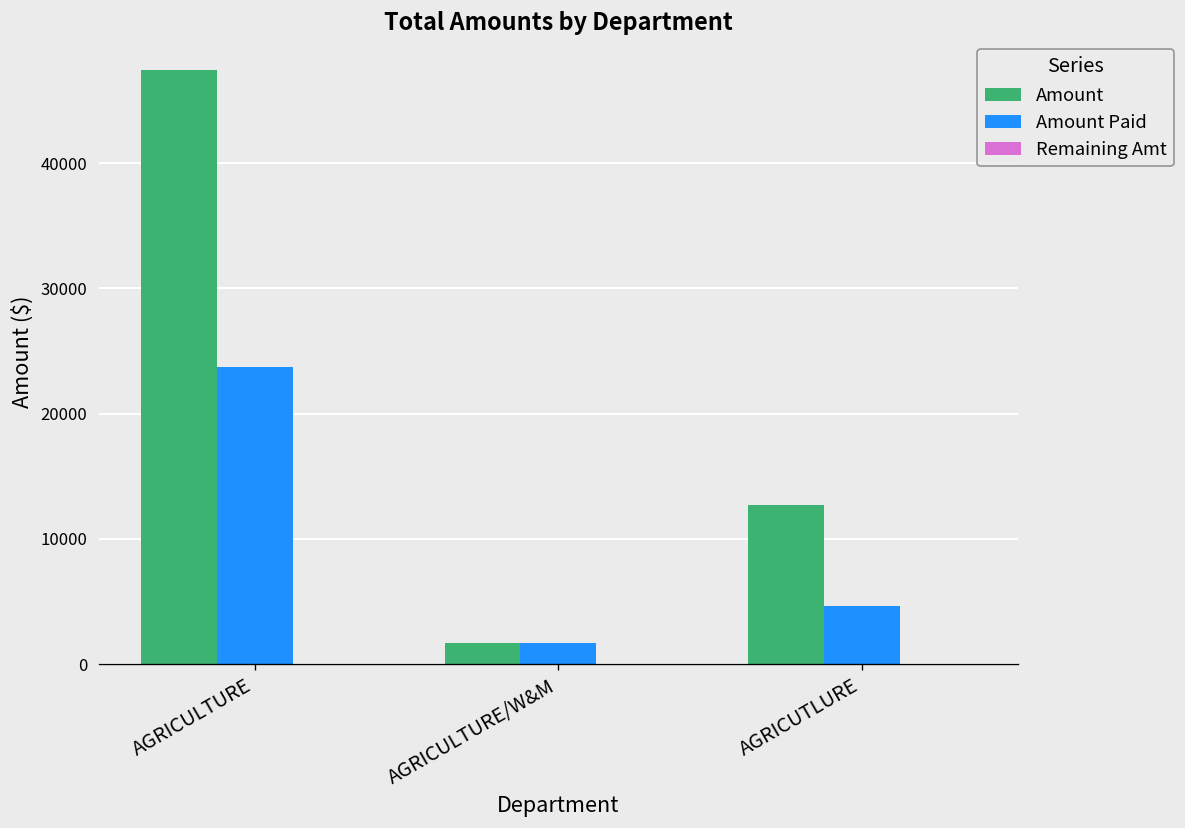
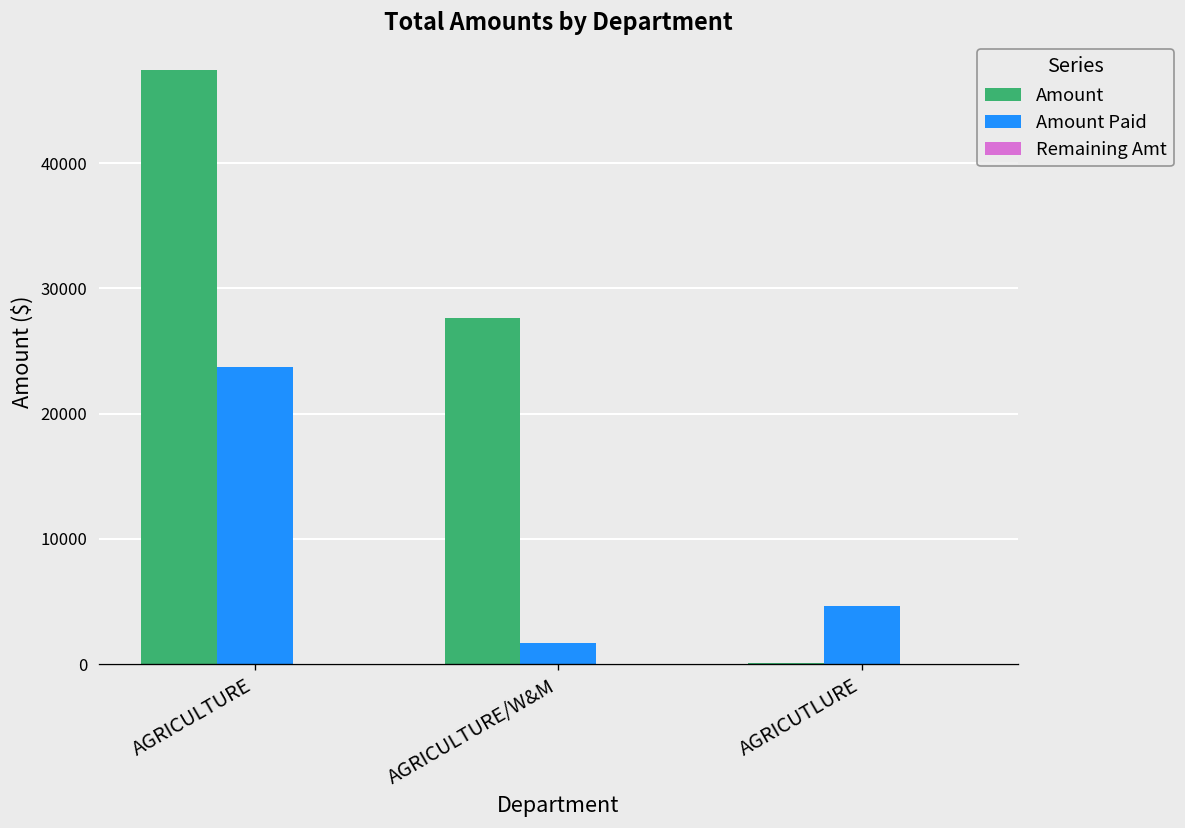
Amount, AGRICULTURE/W&M: 1700 -> 27700
Amount, AGRICUTLURE: 12700 -> 100
